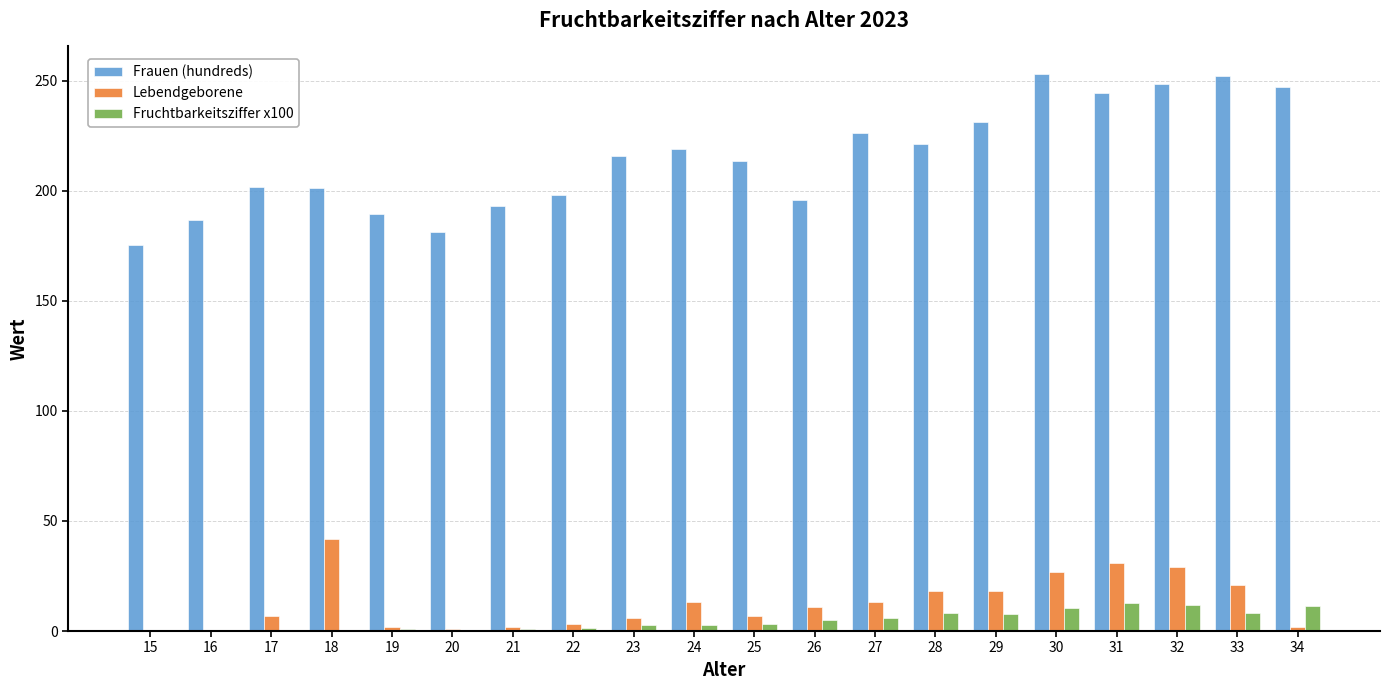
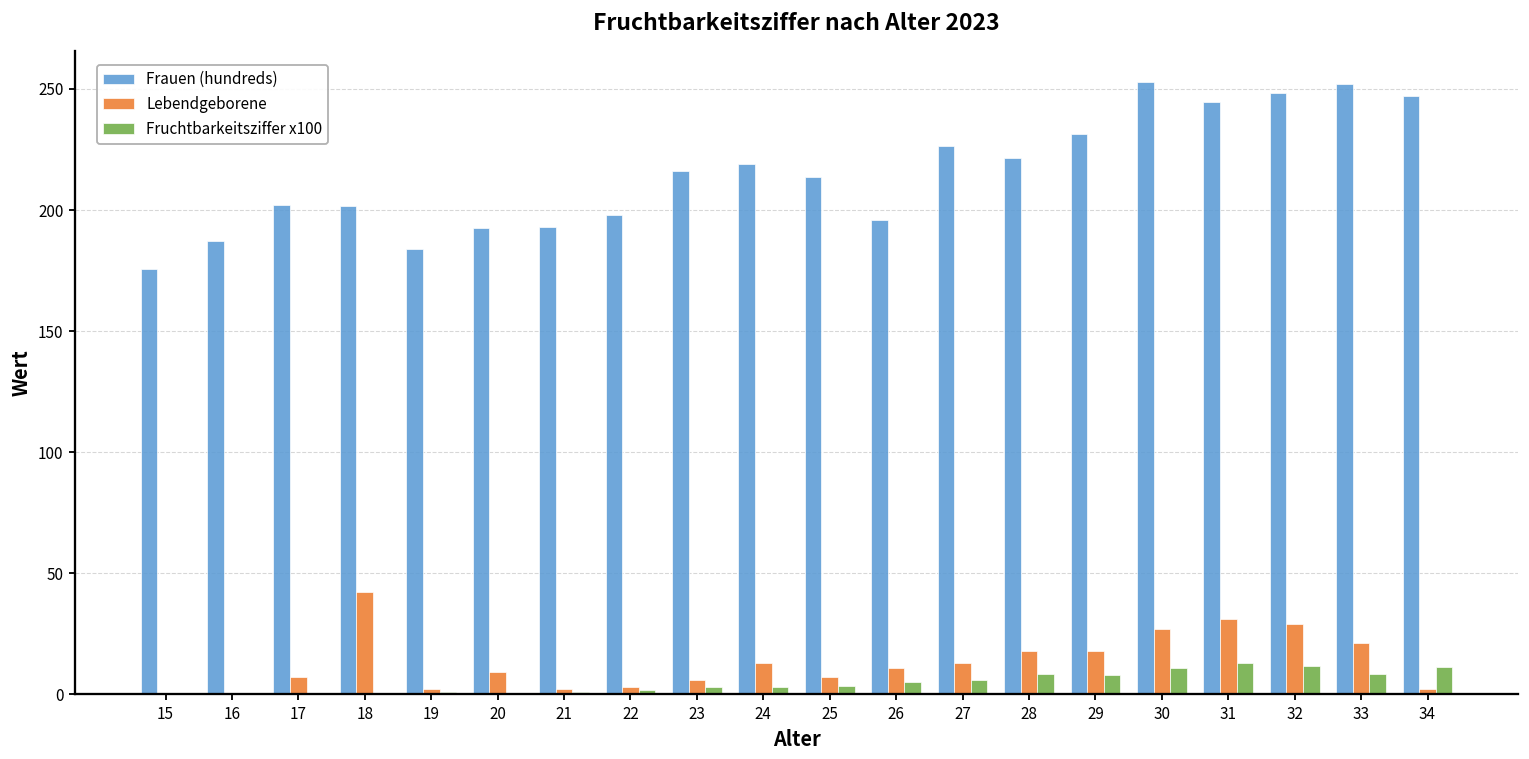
Frauen (hundreds), 19: 190 -> 184
Frauen (hundreds), 20: 181 -> 193
Lebendgeborene, 20: 1 -> 9
